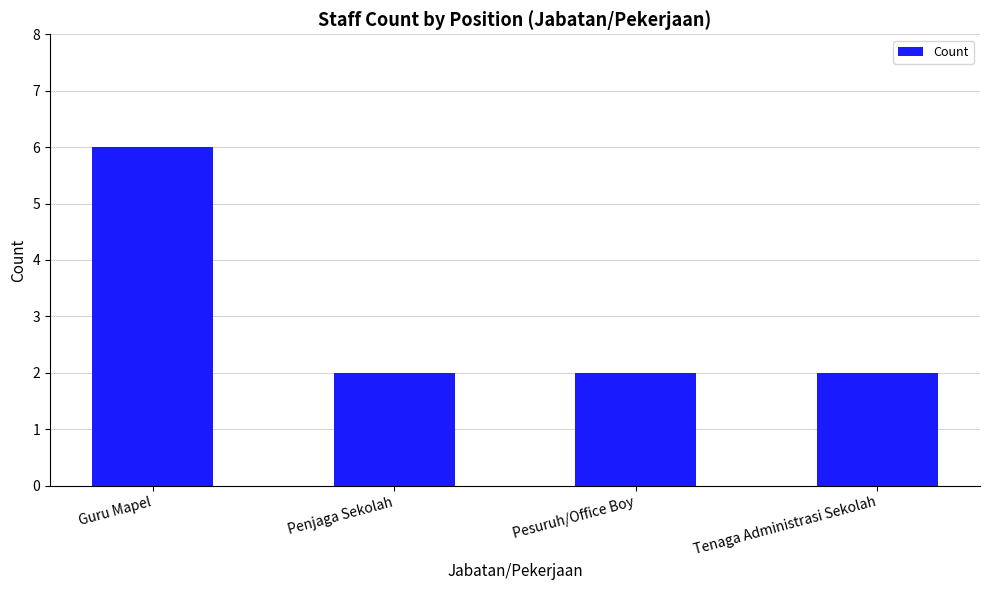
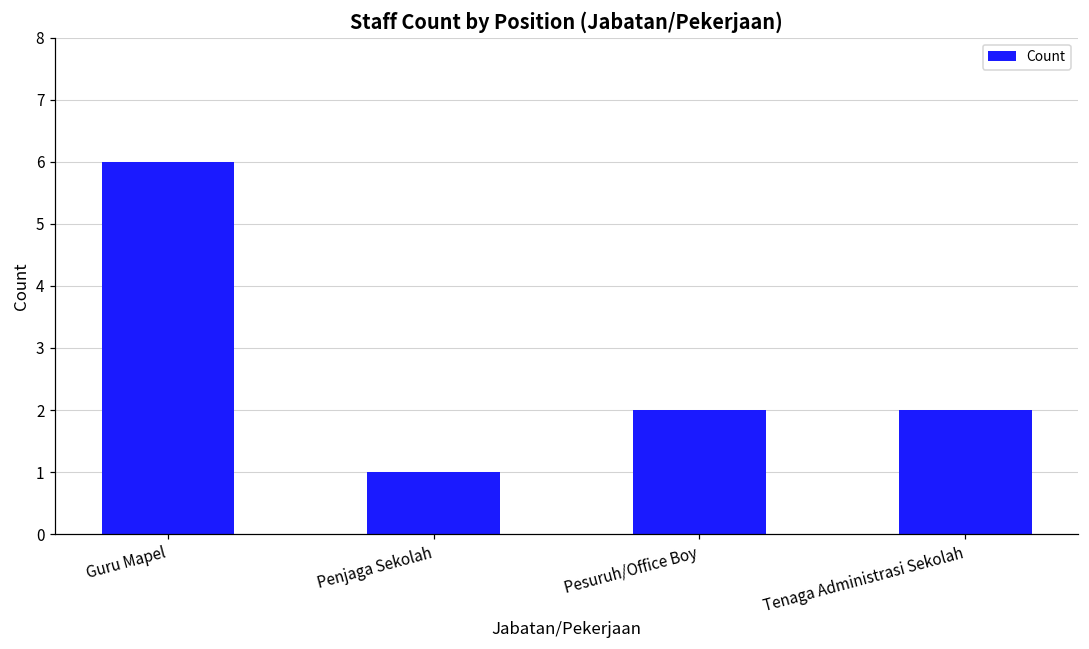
Penjaga Sekolah: 2 -> 1
